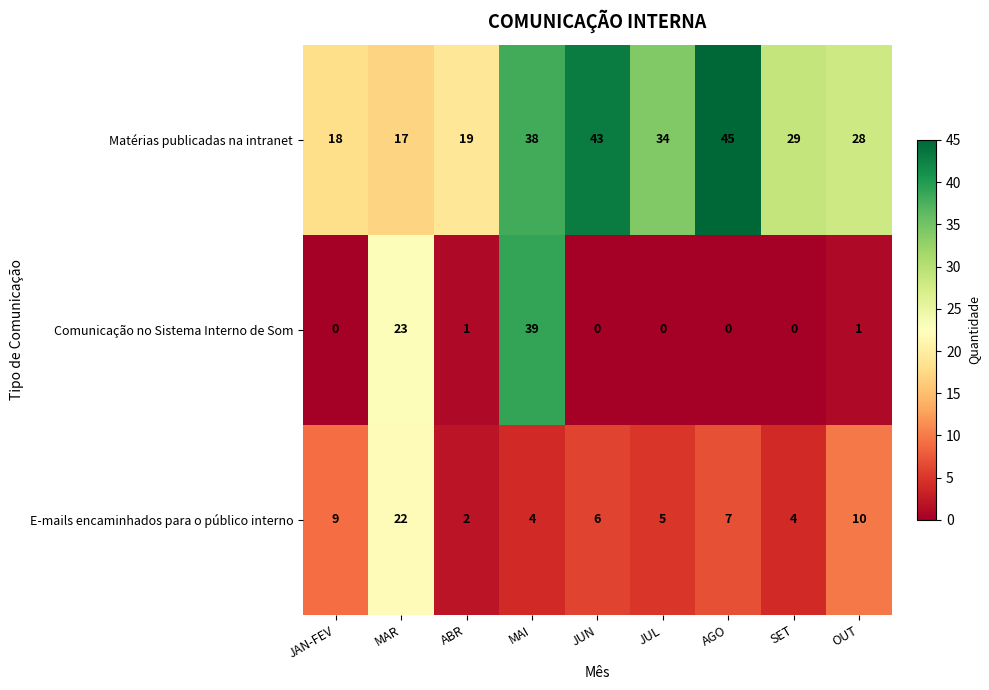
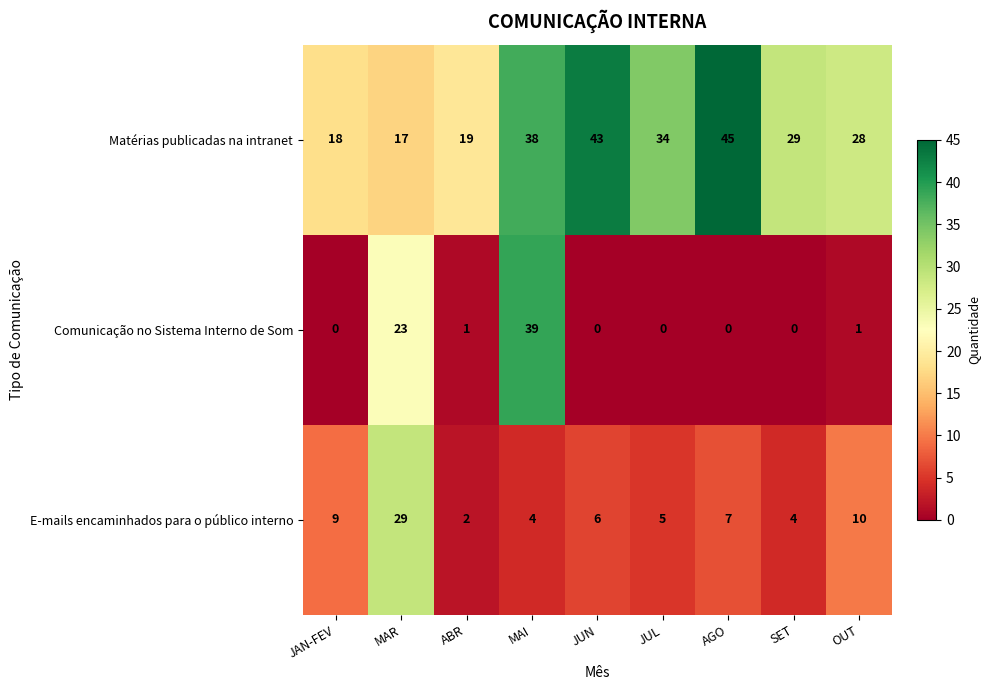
E-mails encaminhados para o público interno, MAR: 22 -> 29
